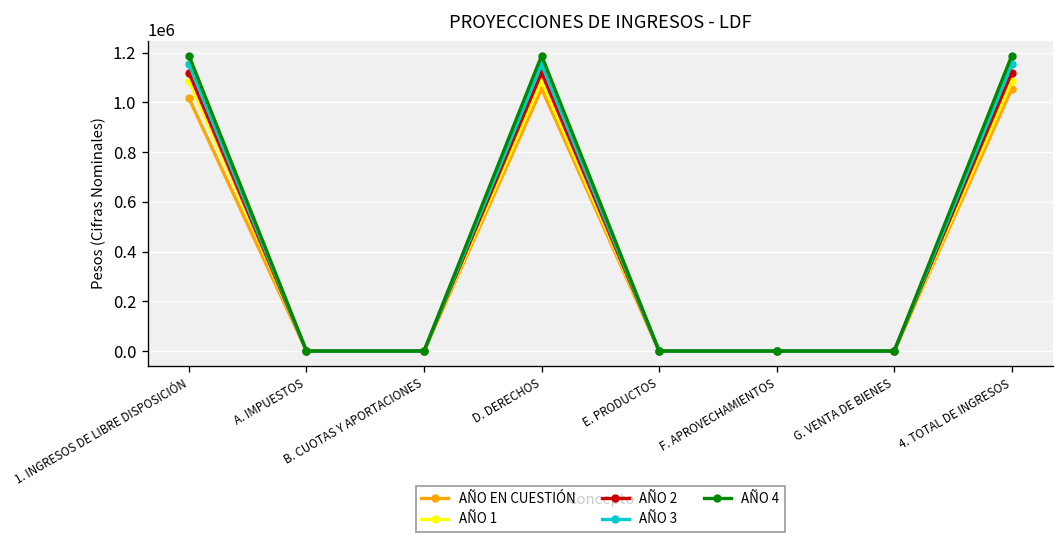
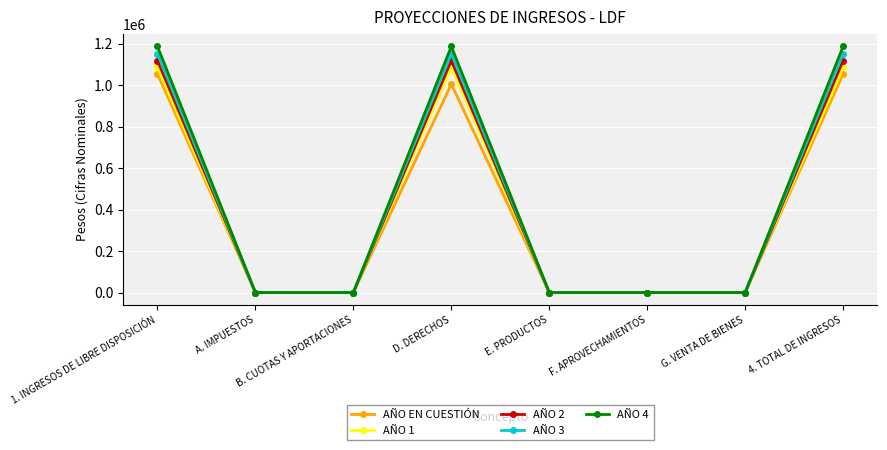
AÑO EN CUESTIÓN, 1. INGRESOS DE LIBRE DISPOSICIÓN: 1020000 -> 1060000
AÑO EN CUESTIÓN, D. DERECHOS: 1060000 -> 1010000
